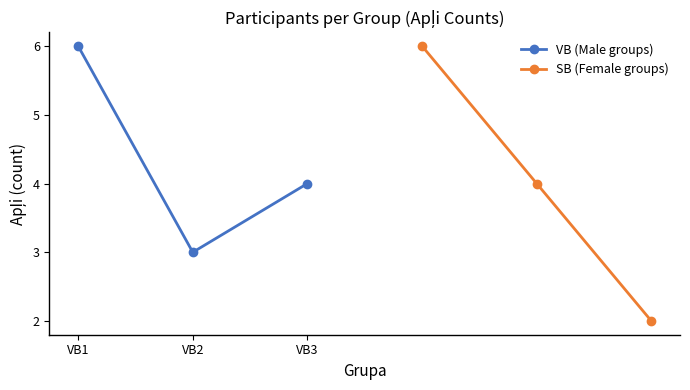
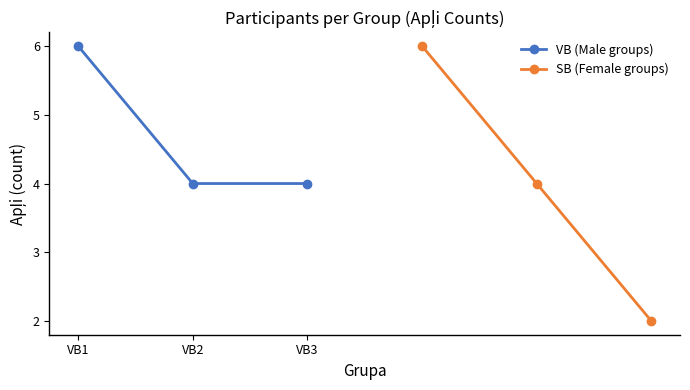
VB (Male groups), VB2: 3 -> 4
